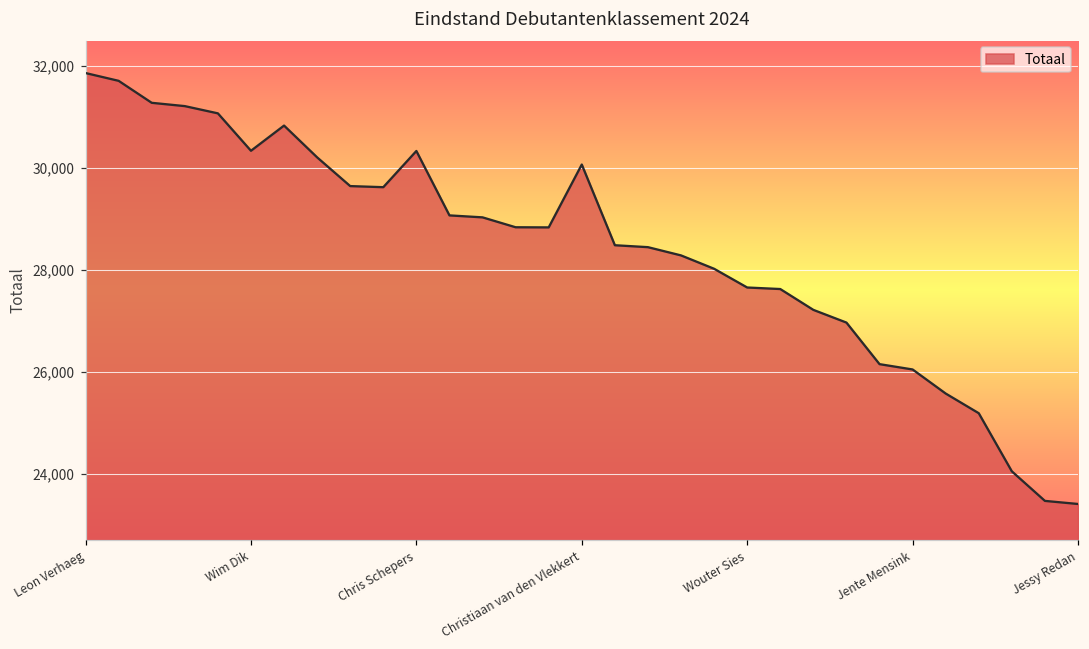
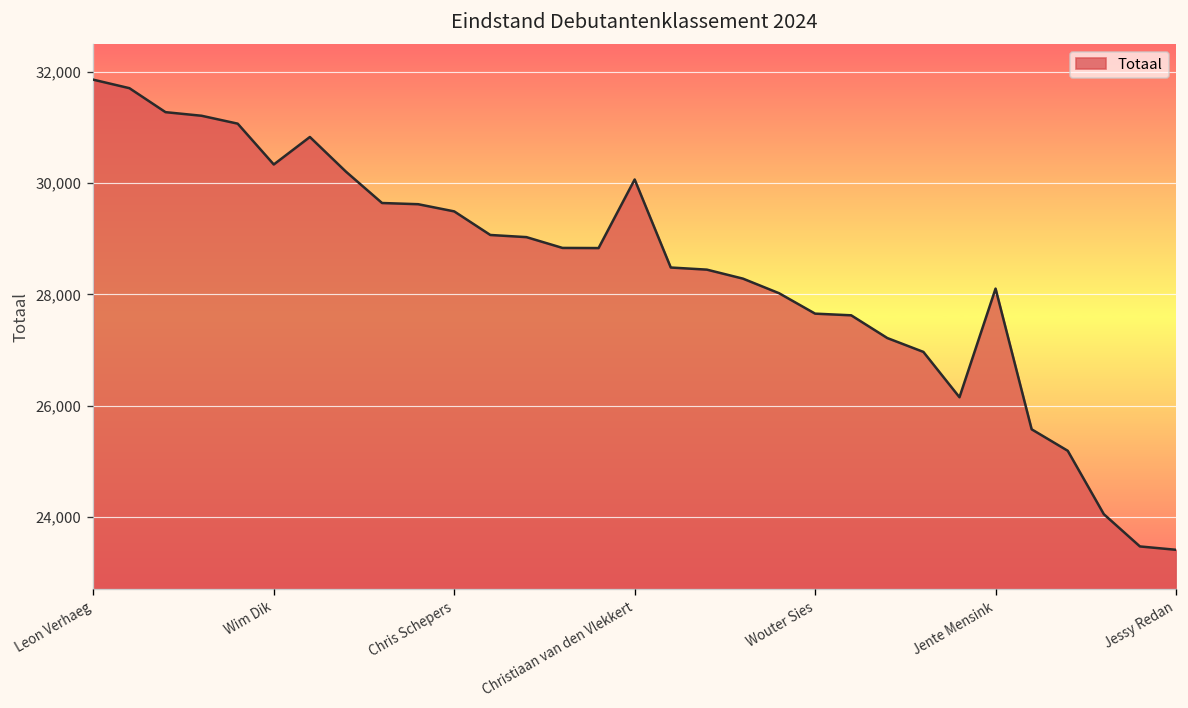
Chris Schepers: 30,300 -> 29,500
Jente Mensink: 26,000 -> 28,100
